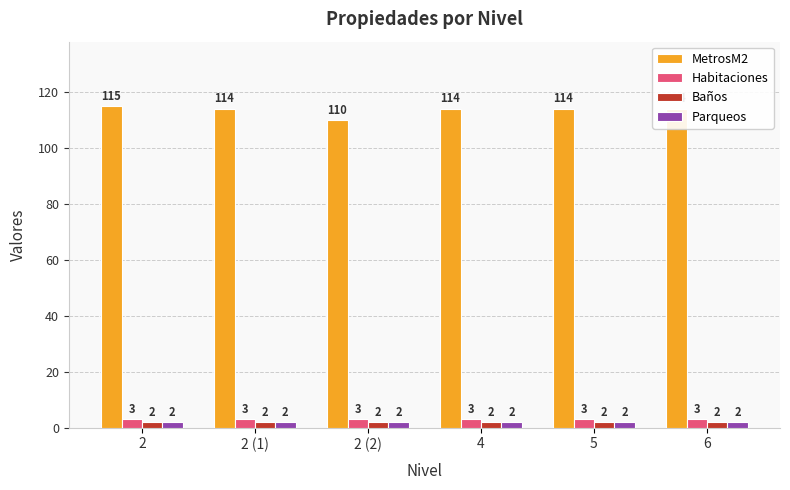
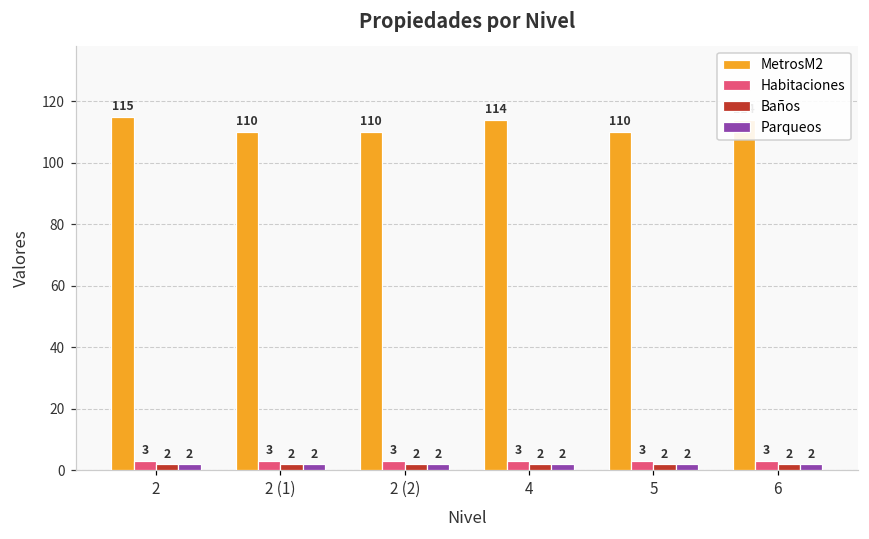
MetrosM2, 2 (1): 114 -> 110
MetrosM2, 5: 114 -> 110
